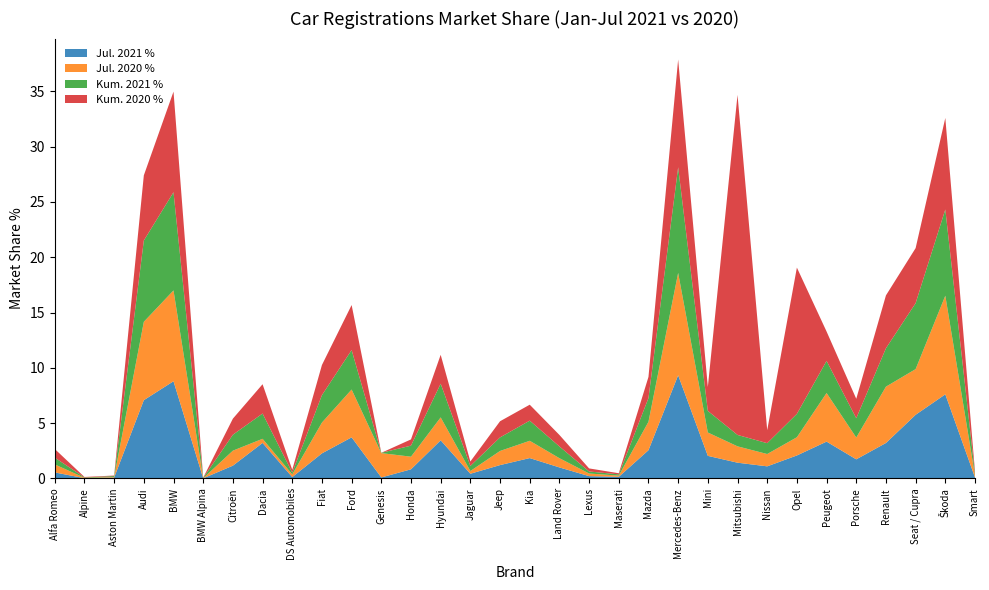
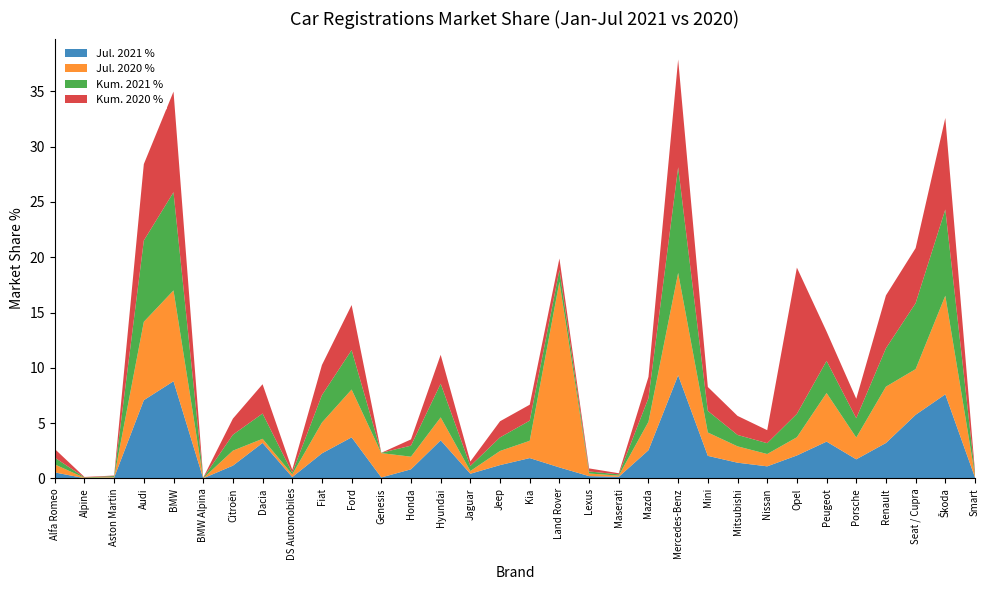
Kum. 2020 %, Audi: 5.9 -> 6.9
Jul. 2020 %, Land Rover: 0.8 -> 16.8
Kum. 2020 %, Mitsubishi: 30.7 -> 1.7
